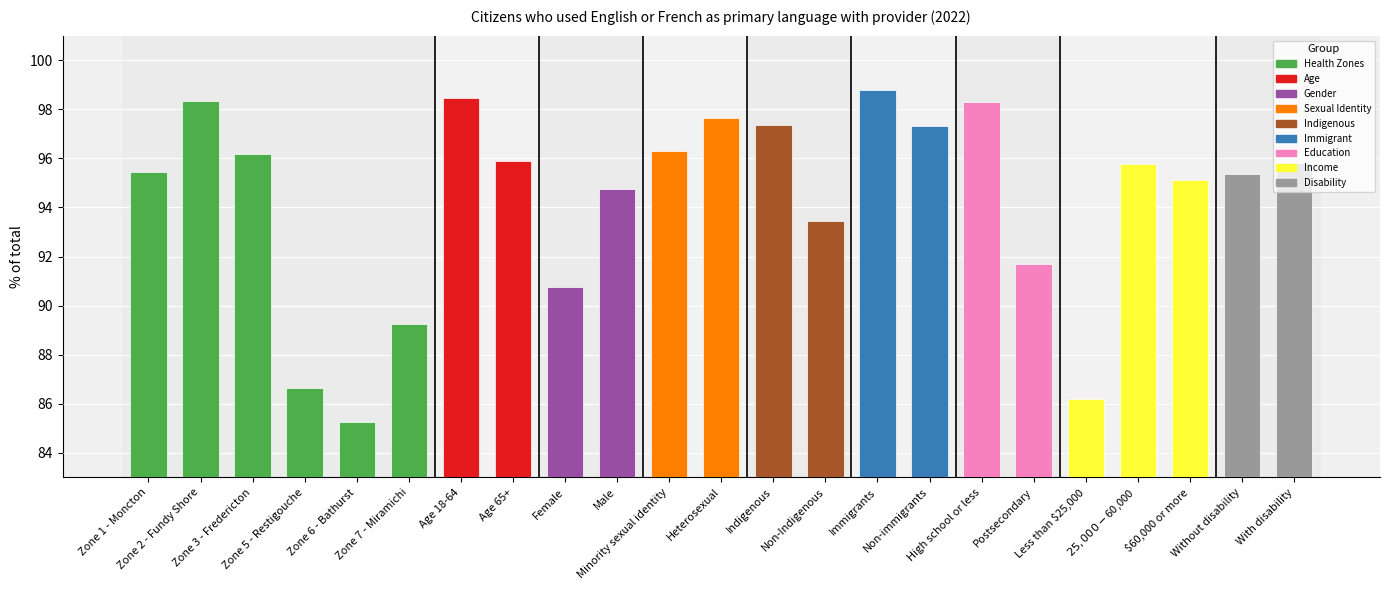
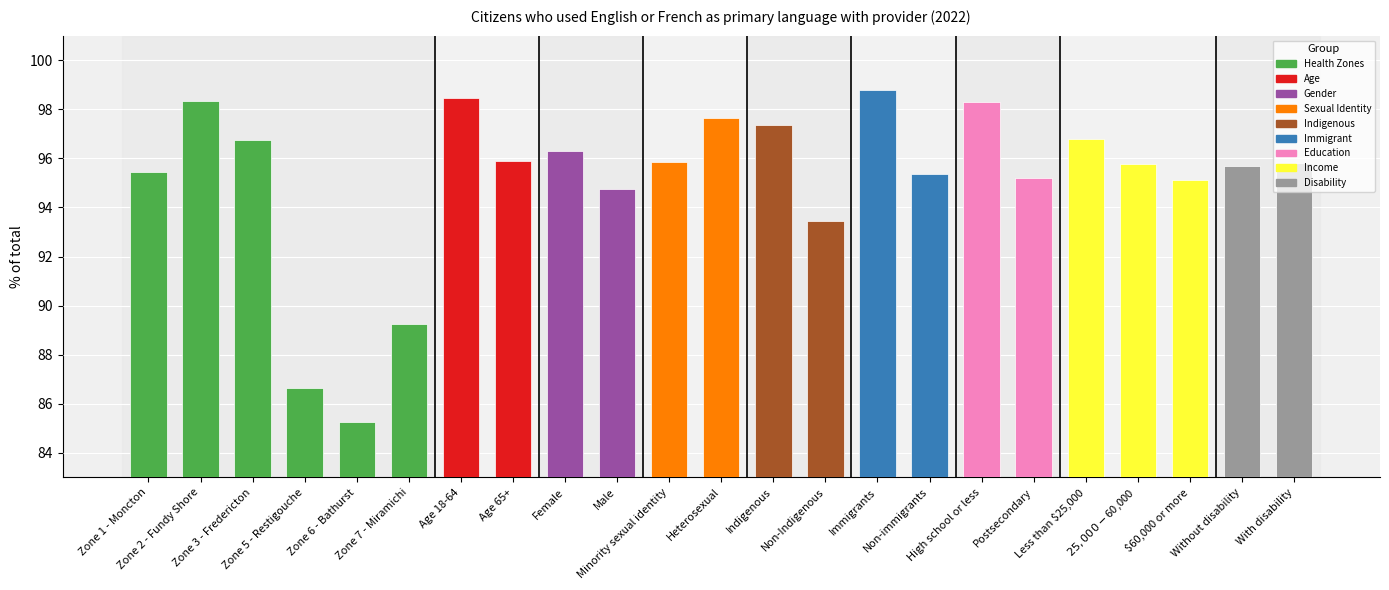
Zone 3 - Fredericton: 96.2 -> 96.7
Female: 90.8 -> 96.3
Minority sexual identity: 96.3 -> 95.8
Non-immigrants: 97.3 -> 95.4
Postsecondary: 91.7 -> 95.2
Less than $25,000: 86.2 -> 96.8
Without disability: 95.3 -> 95.7
